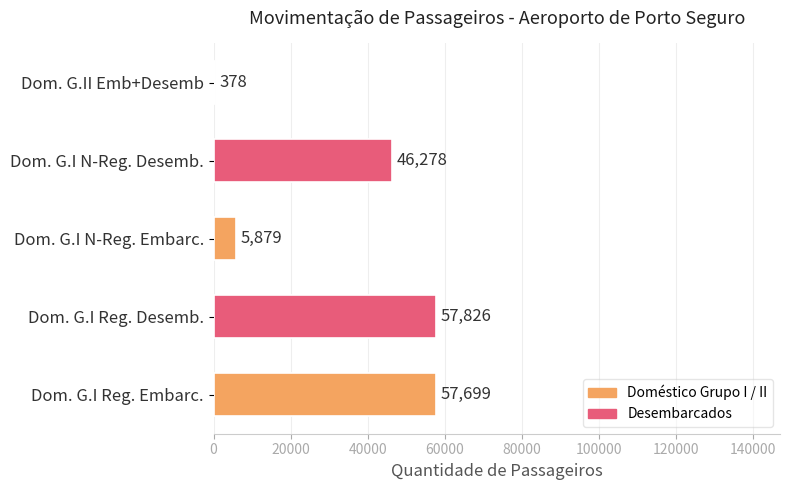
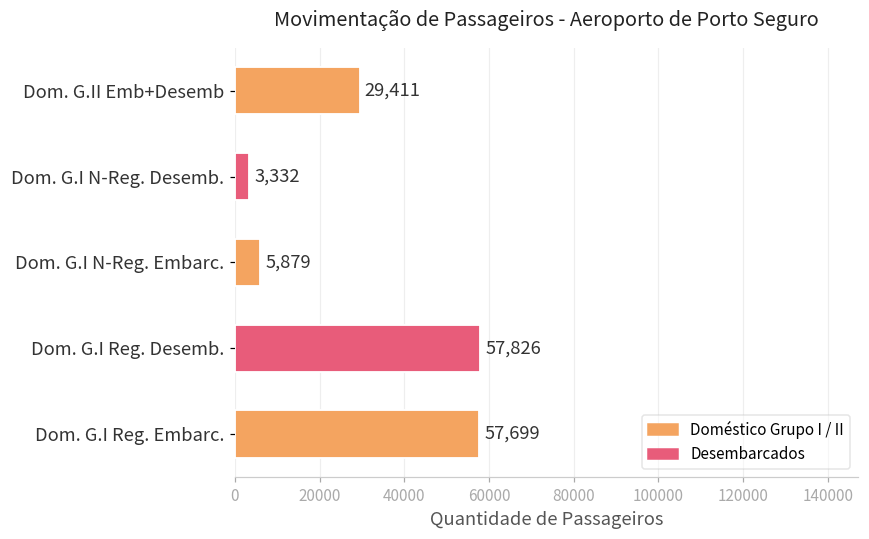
Dom. G.II Emb+Desemb: 378 -> 29,411
Dom. G.I N-Reg. Desemb.: 46,278 -> 3,332
